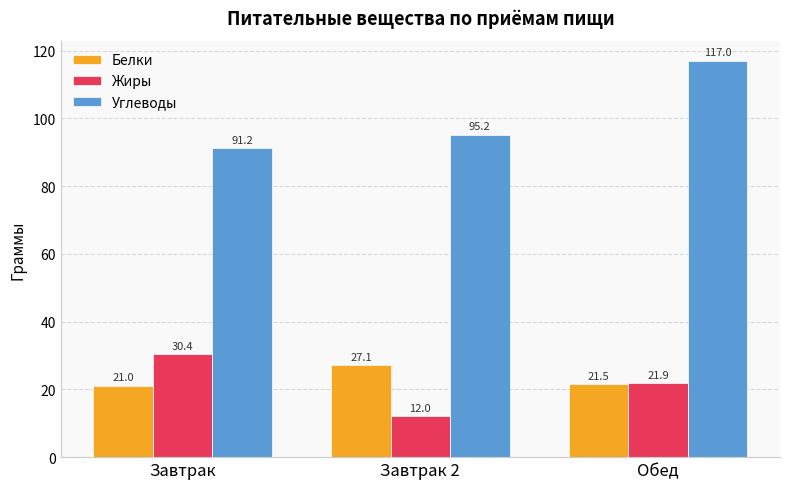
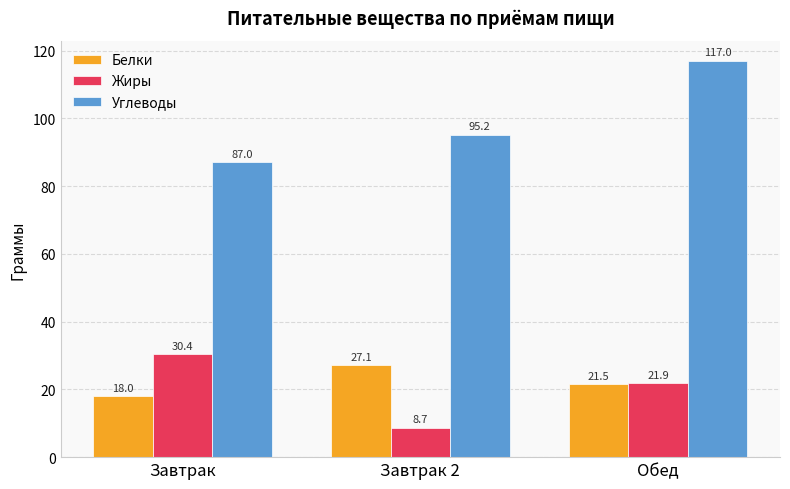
Белки, Завтрак: 21.0 -> 18.0
Углеводы, Завтрак: 91.2 -> 87.0
Жиры, Завтрак 2: 12.0 -> 8.7
